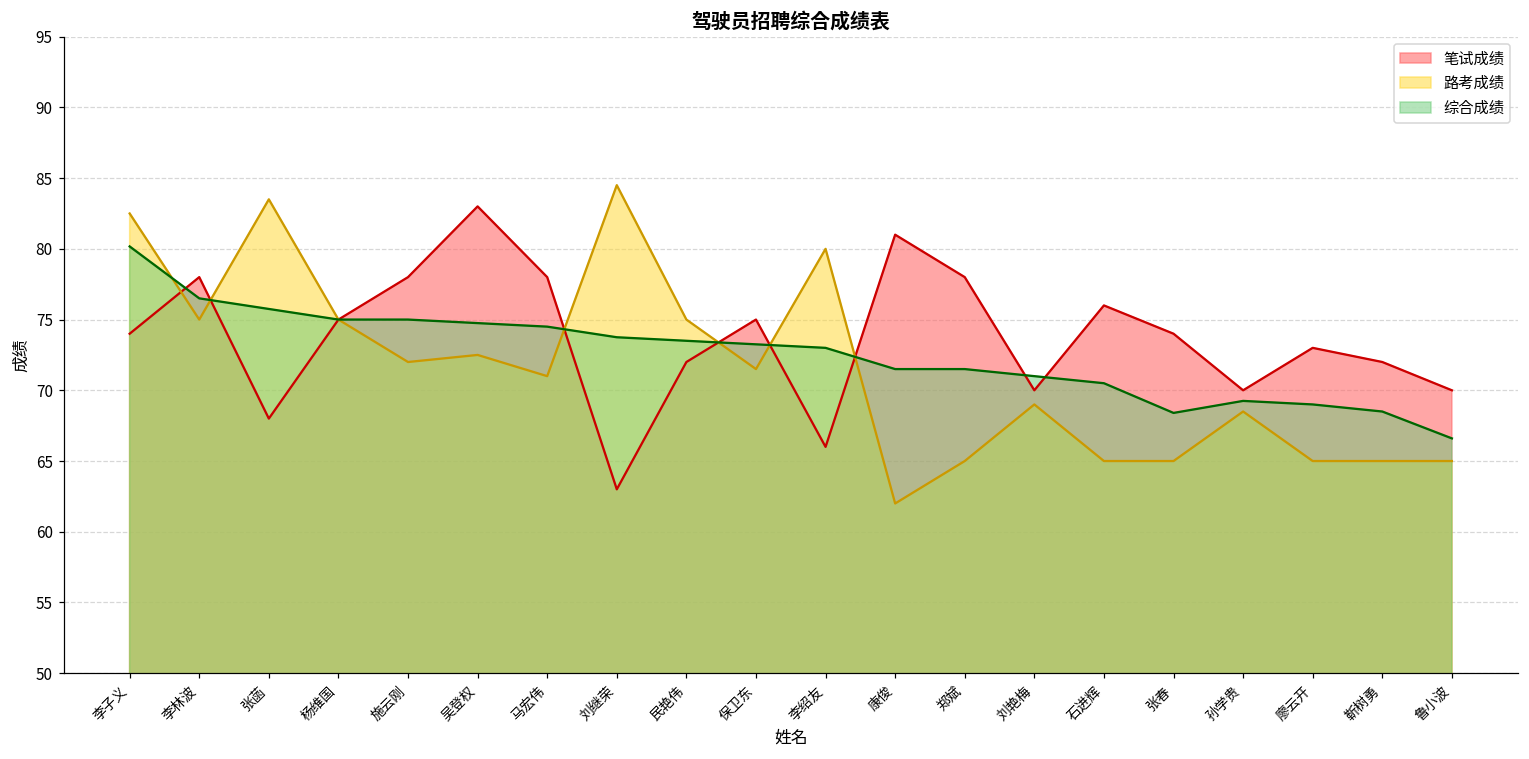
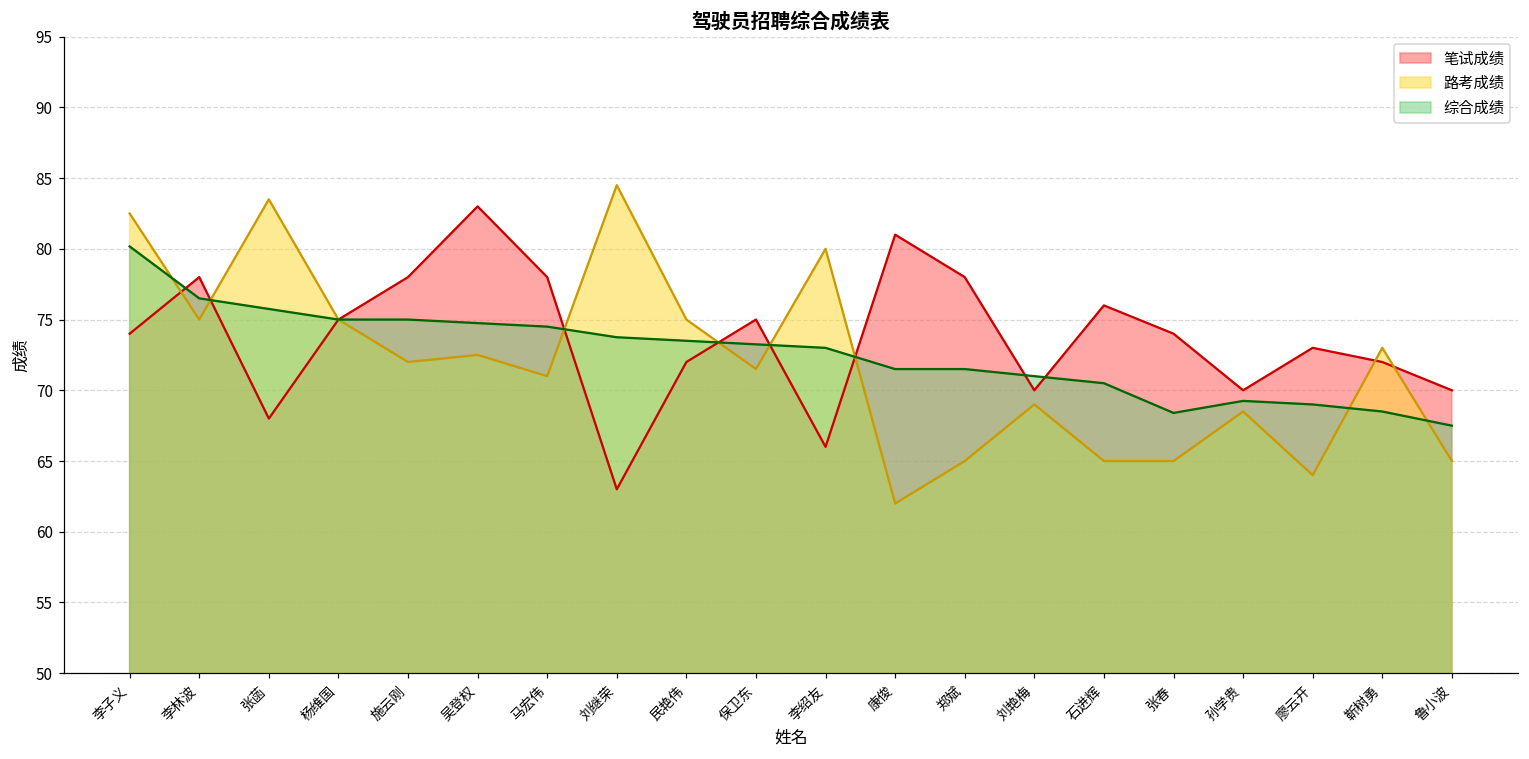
路考成绩, 廖云开: 65 -> 64
路考成绩, 靳树勇: 65 -> 73
综合成绩, 鲁小波: 66.6 -> 67.5
